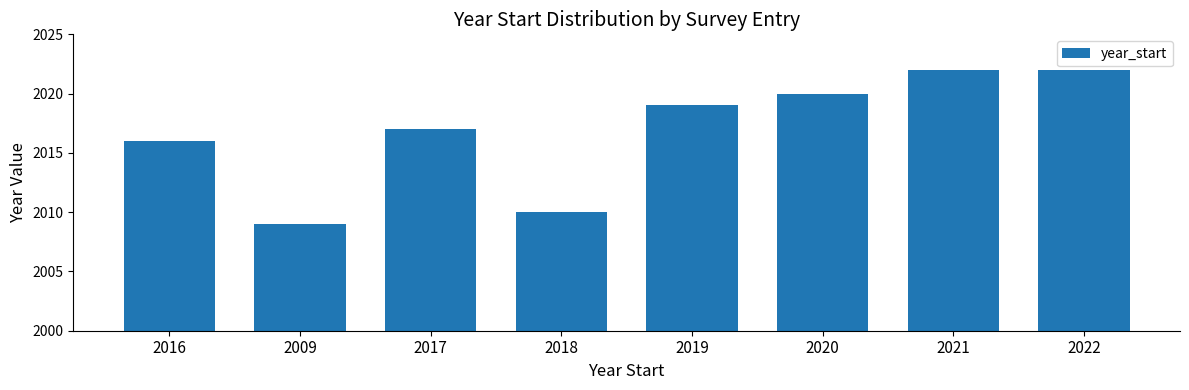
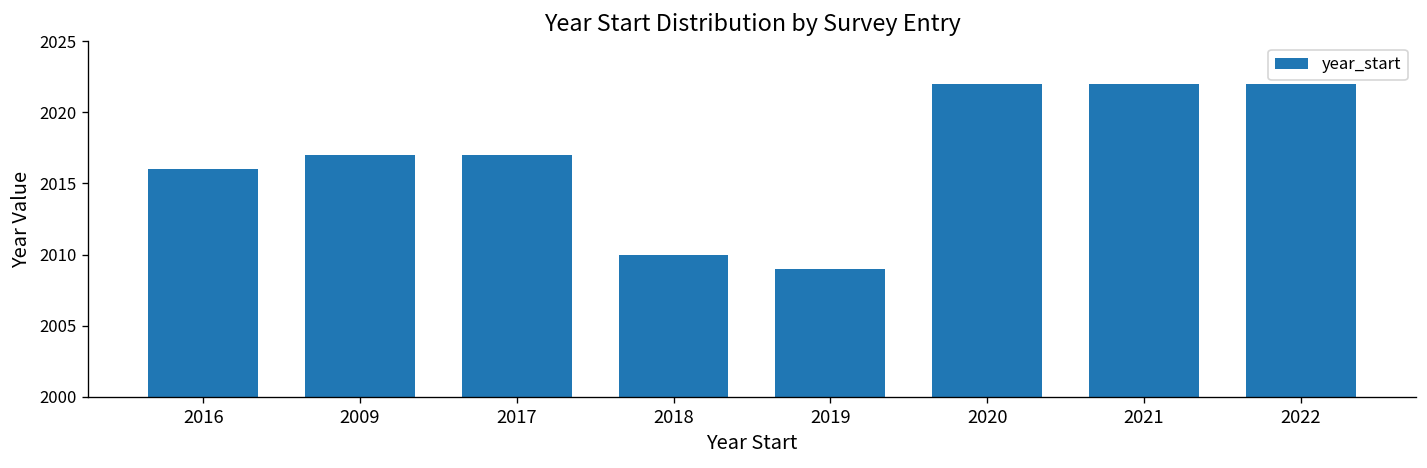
2009: 2009 -> 2017
2019: 2019 -> 2009
2020: 2020 -> 2022
